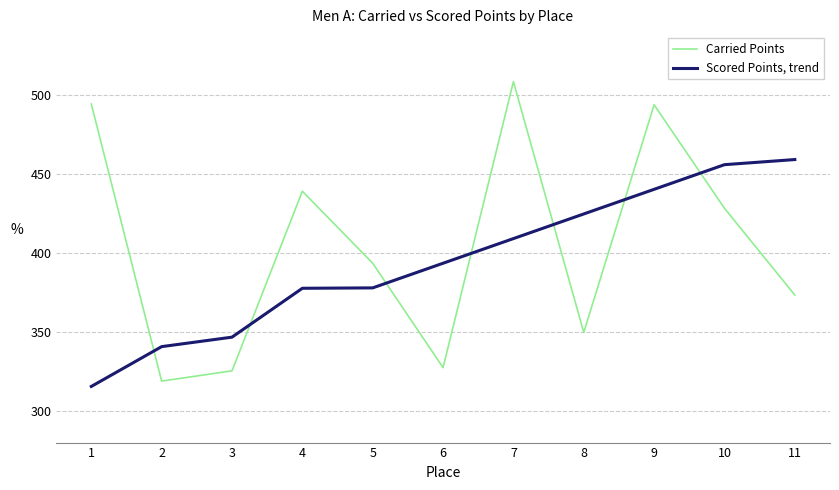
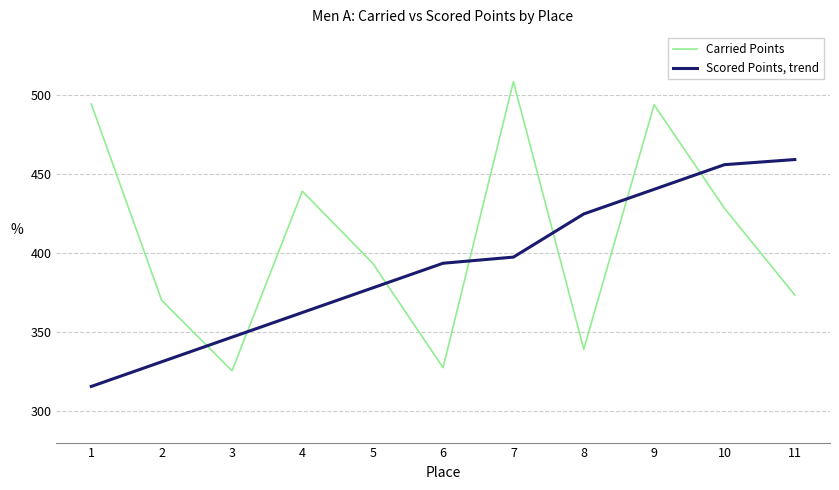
Carried Points, 2: 319 -> 370
Scored Points, trend, 2: 341 -> 331
Scored Points, trend, 4: 378 -> 362
Scored Points, trend, 7: 409 -> 397
Carried Points, 8: 350 -> 339
